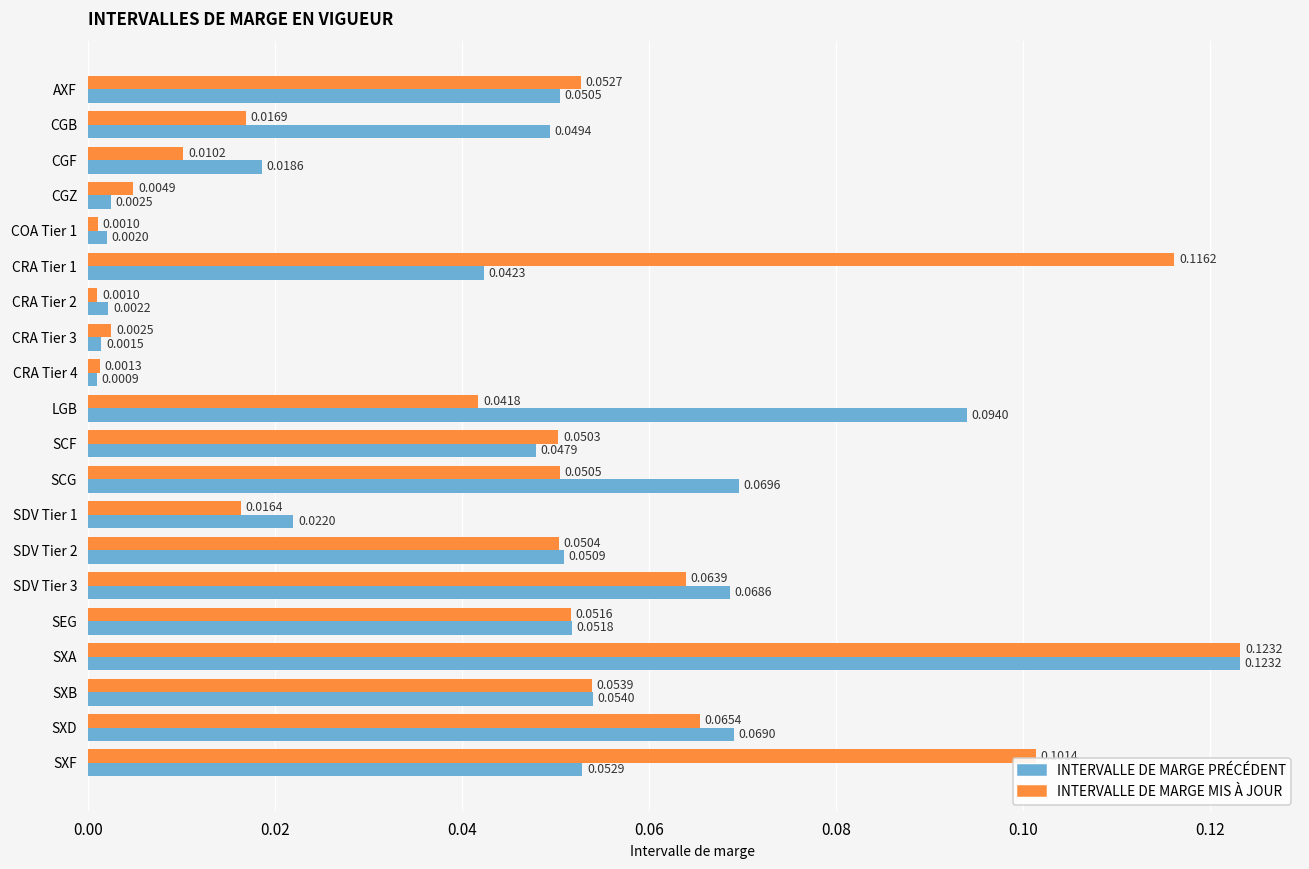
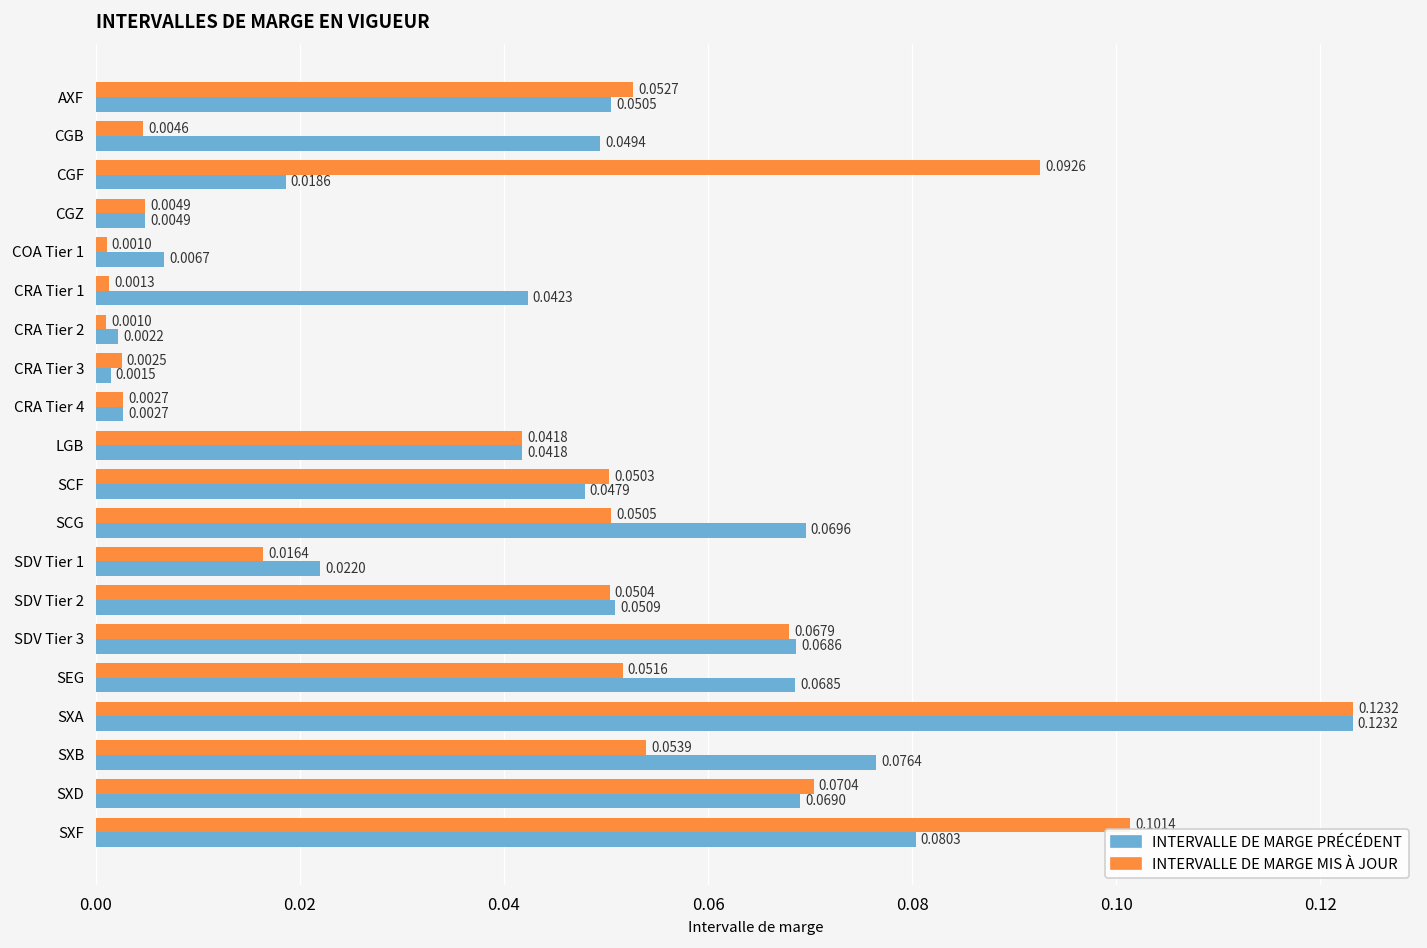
INTERVALLE DE MARGE MIS À JOUR, CGB: 0.0169 -> 0.0046
INTERVALLE DE MARGE MIS À JOUR, CGF: 0.0102 -> 0.0926
INTERVALLE DE MARGE PRÉCÉDENT, CGZ: 0.0025 -> 0.0049
INTERVALLE DE MARGE PRÉCÉDENT, COA Tier 1: 0.0020 -> 0.0067
INTERVALLE DE MARGE MIS À JOUR, CRA Tier 1: 0.1162 -> 0.0013
INTERVALLE DE MARGE MIS À JOUR, CRA Tier 4: 0.0013 -> 0.0027
INTERVALLE DE MARGE PRÉCÉDENT, CRA Tier 4: 0.0009 -> 0.0027
INTERVALLE DE MARGE PRÉCÉDENT, LGB: 0.0940 -> 0.0418
INTERVALLE DE MARGE MIS À JOUR, SDV Tier 3: 0.0639 -> 0.0679
INTERVALLE DE MARGE PRÉCÉDENT, SEG: 0.0518 -> 0.0685
INTERVALLE DE MARGE PRÉCÉDENT, SXB: 0.0540 -> 0.0764
INTERVALLE DE MARGE MIS À JOUR, SXD: 0.0654 -> 0.0704
INTERVALLE DE MARGE PRÉCÉDENT, SXF: 0.0529 -> 0.0803
